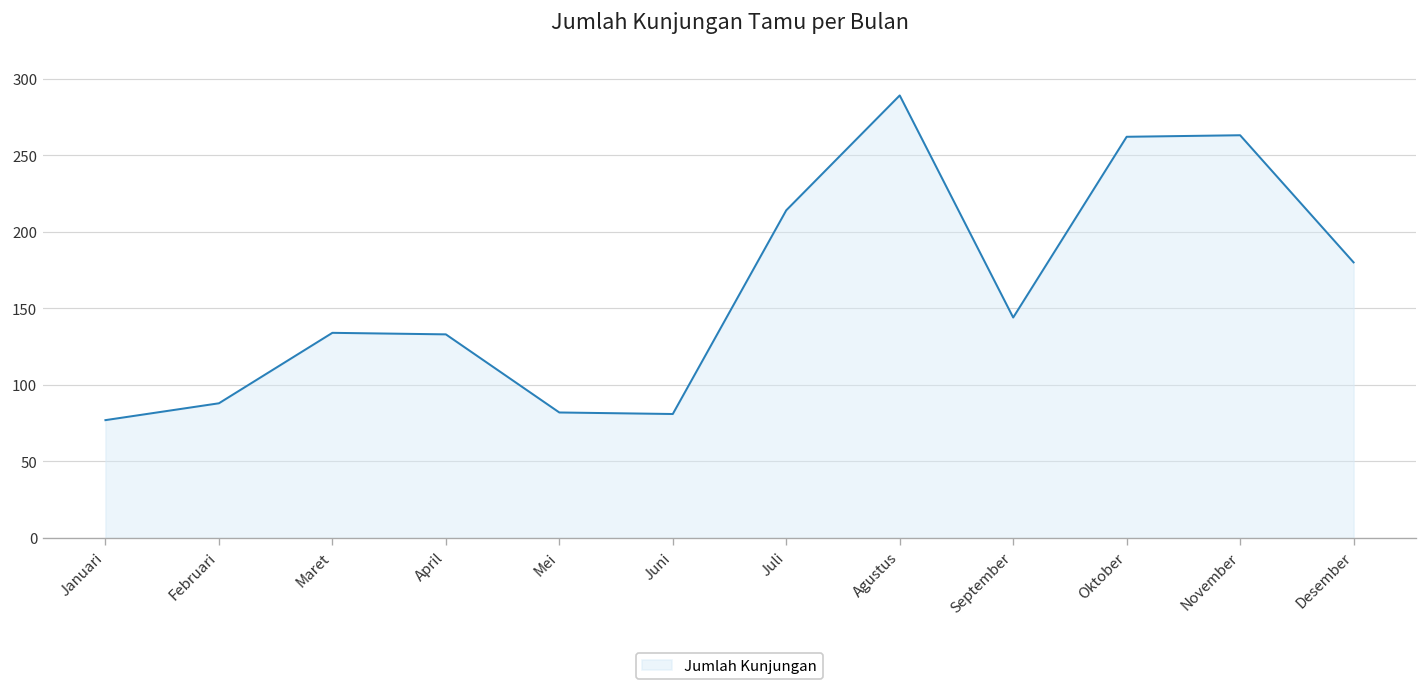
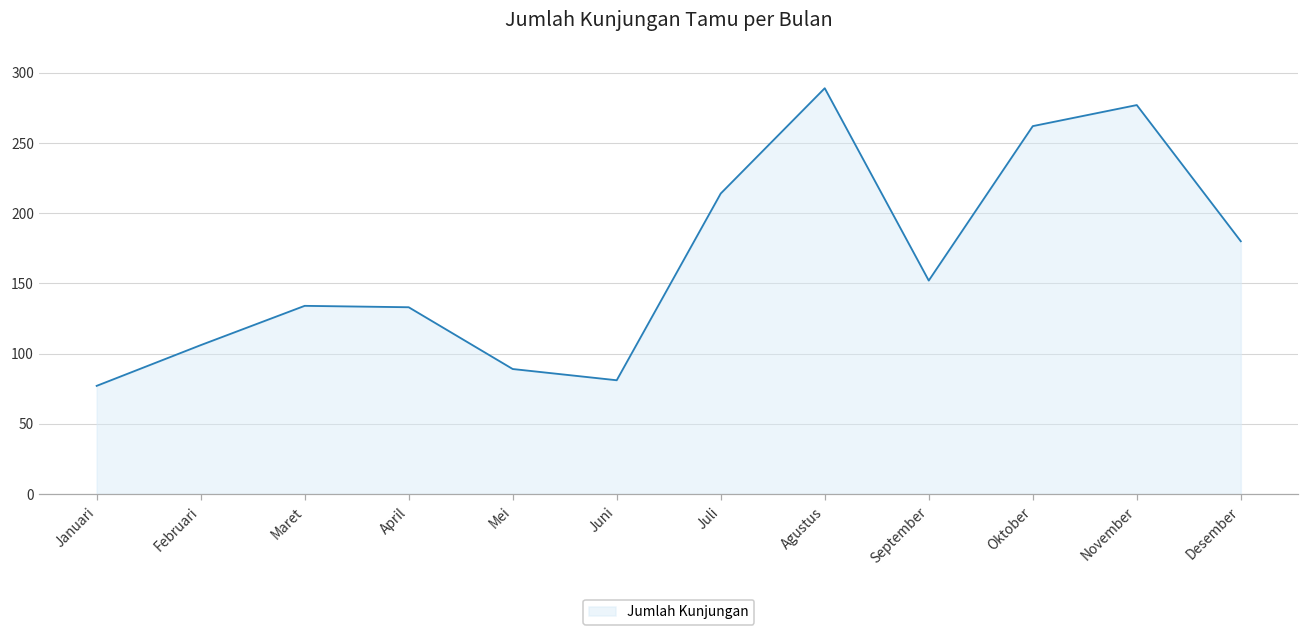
Februari: 88 -> 106
Mei: 82 -> 89
September: 144 -> 152
November: 263 -> 277
